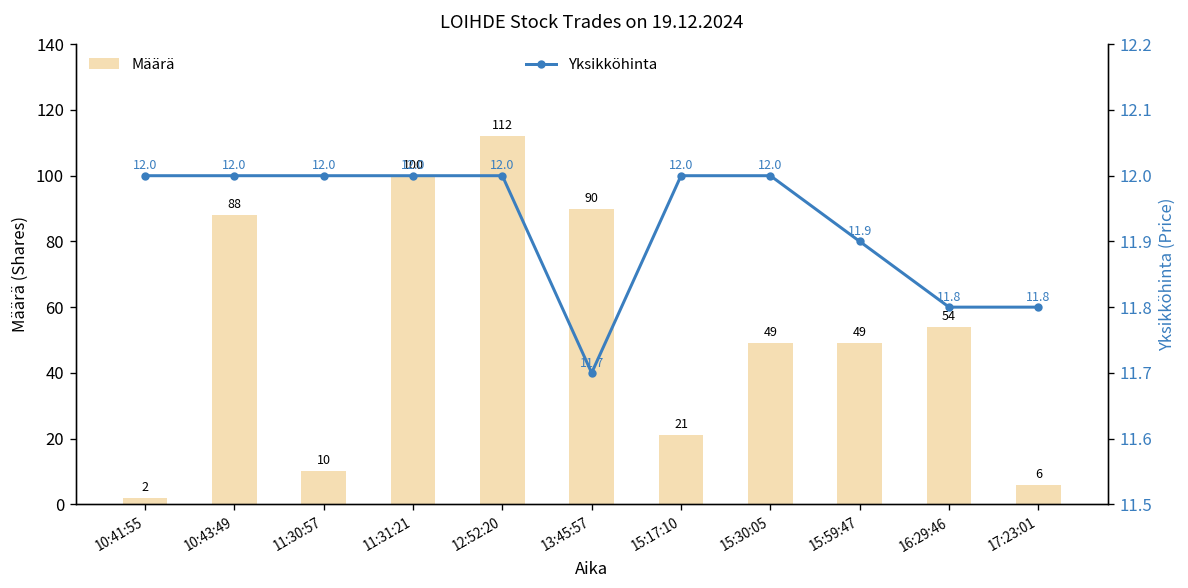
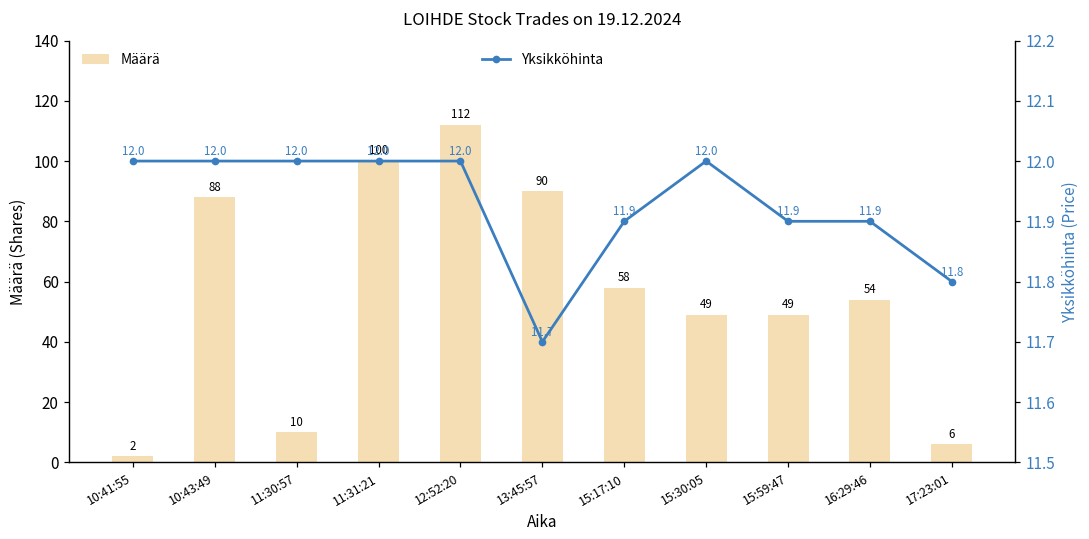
Määrä, 15:17:10: 21 -> 58
Yksikköhinta, 15:17:10: 12.0 -> 11.9
Yksikköhinta, 16:29:46: 11.8 -> 11.9
